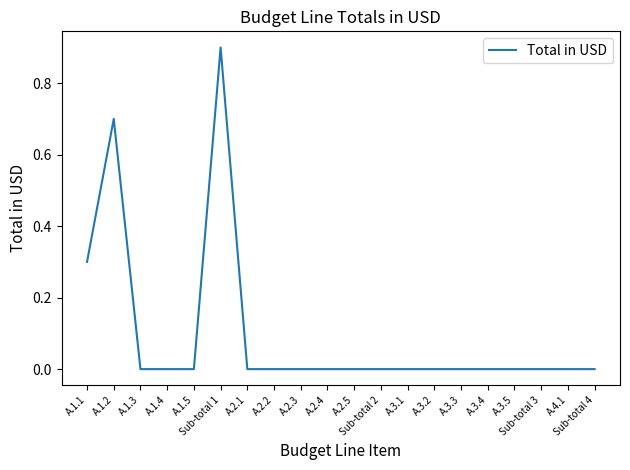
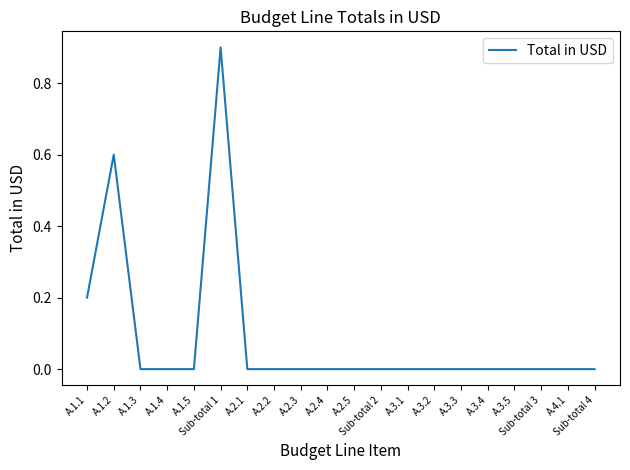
A.1.1: 0.3 -> 0.2
A.1.2: 0.7 -> 0.6
